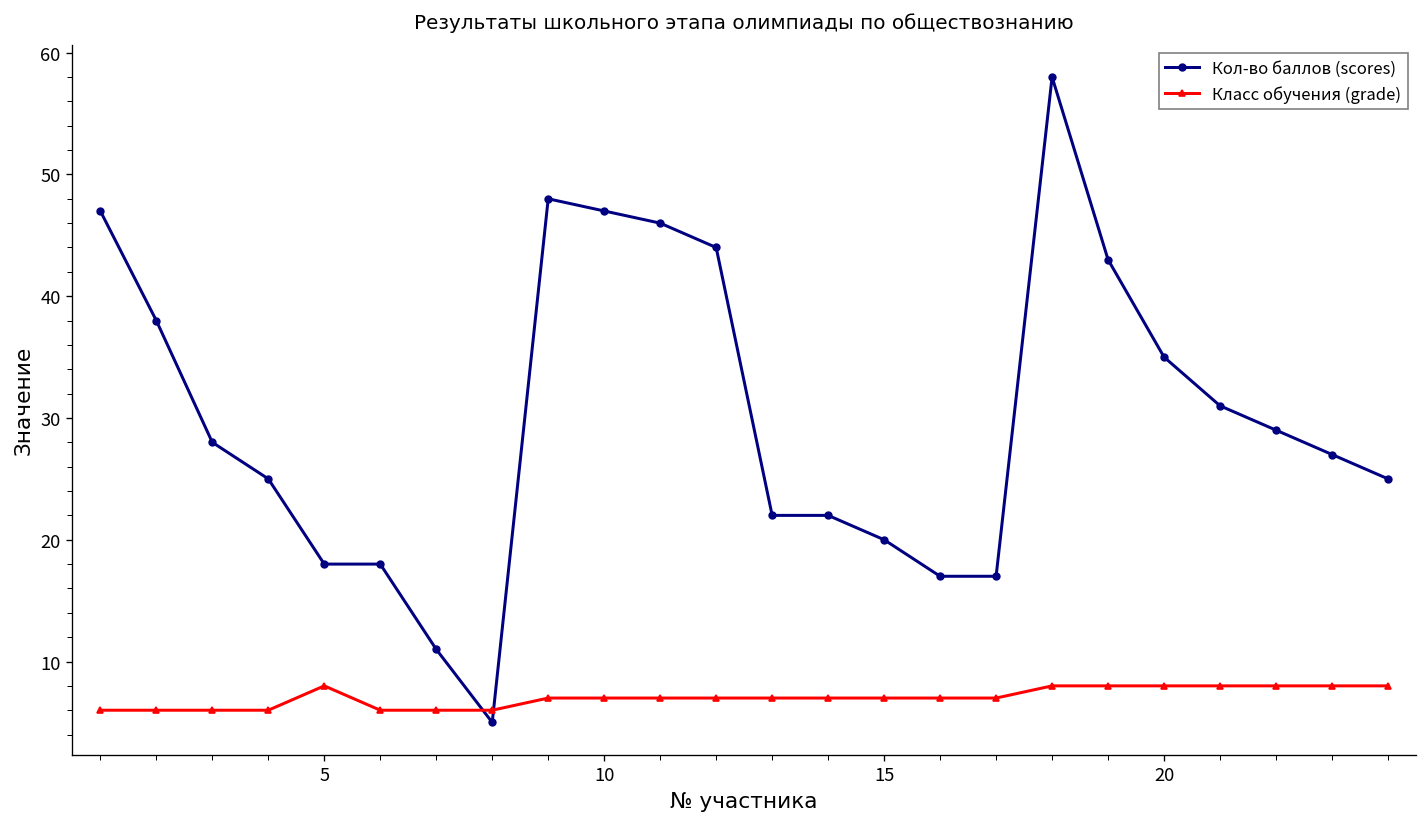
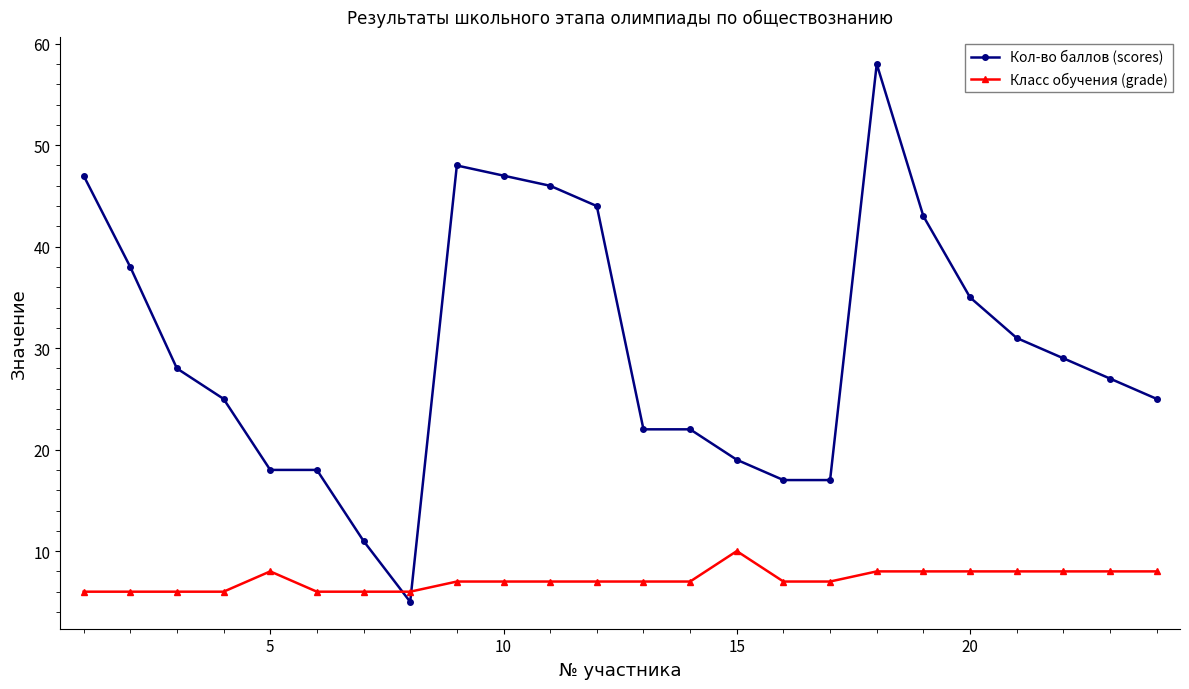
Кол-во баллов (scores), 15: 20 -> 19
Класс обучения (grade), 15: 7 -> 10
